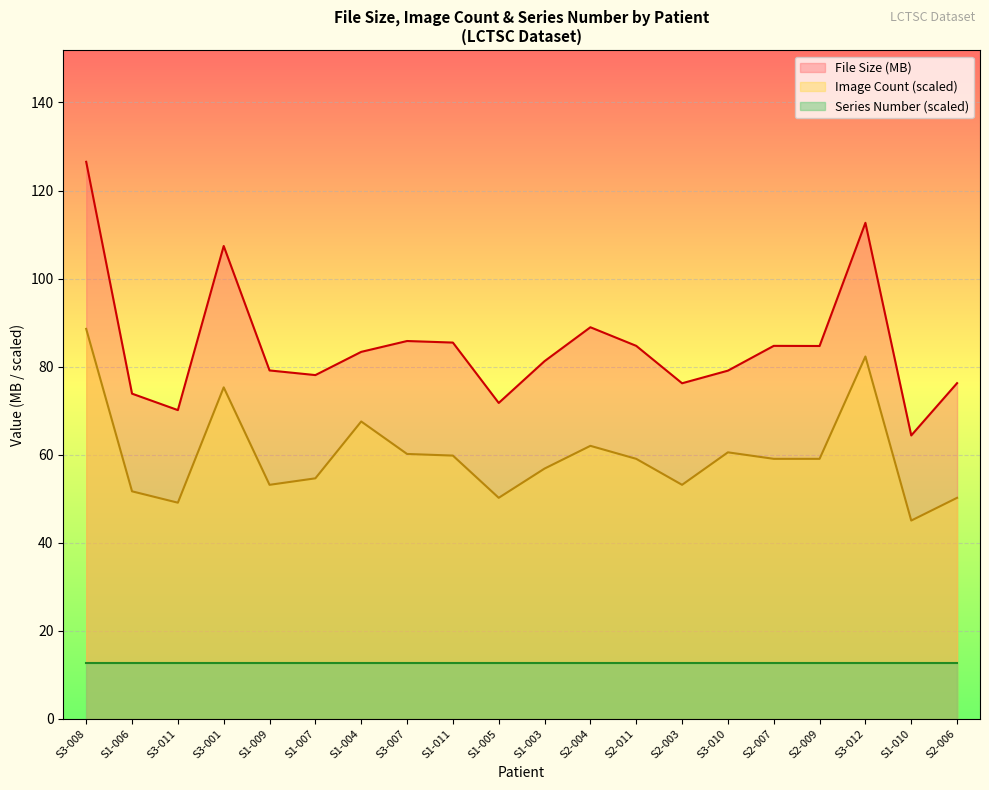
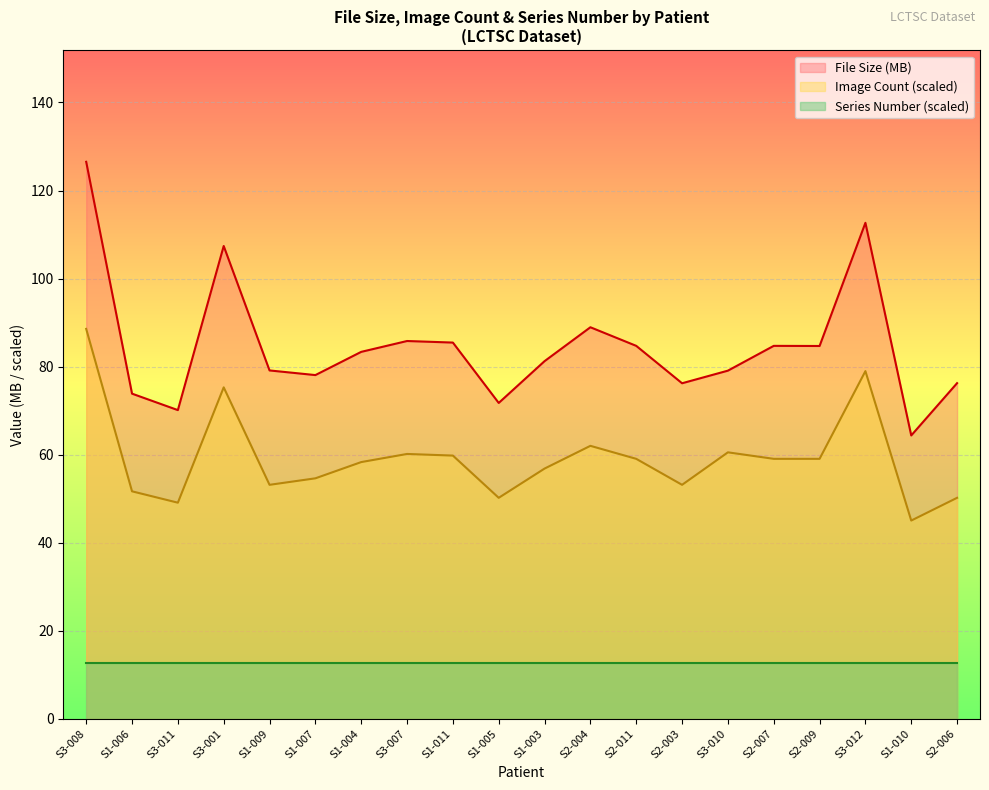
Image Count (scaled), S1-004: 68 -> 58
Image Count (scaled), S3-012: 82 -> 79
